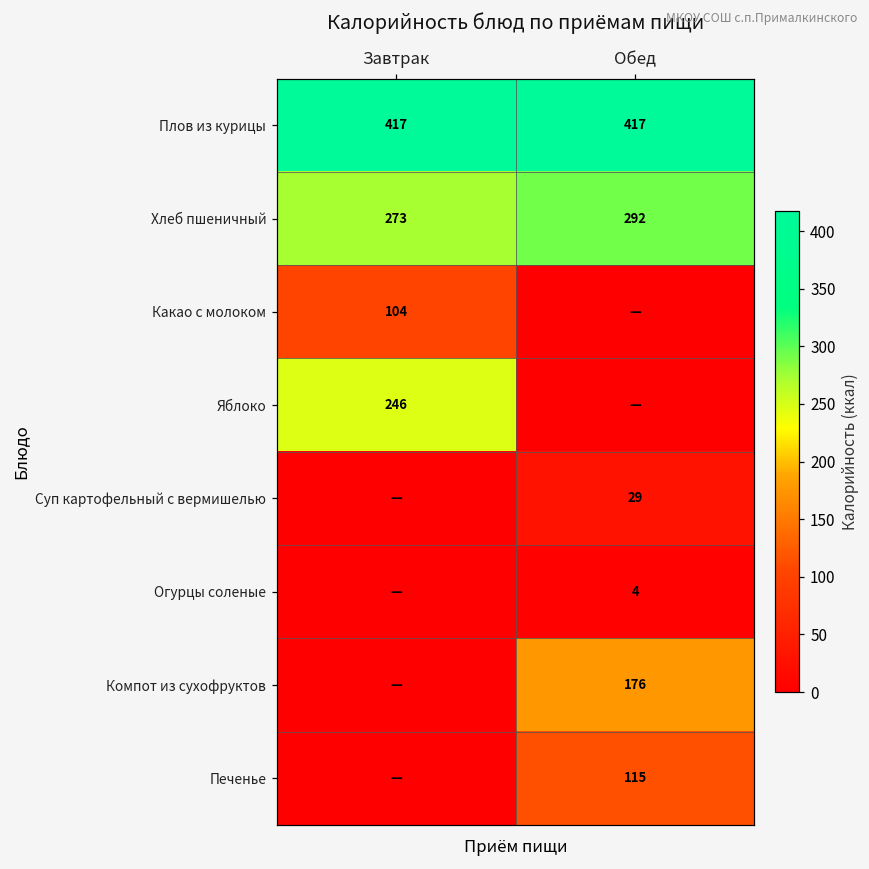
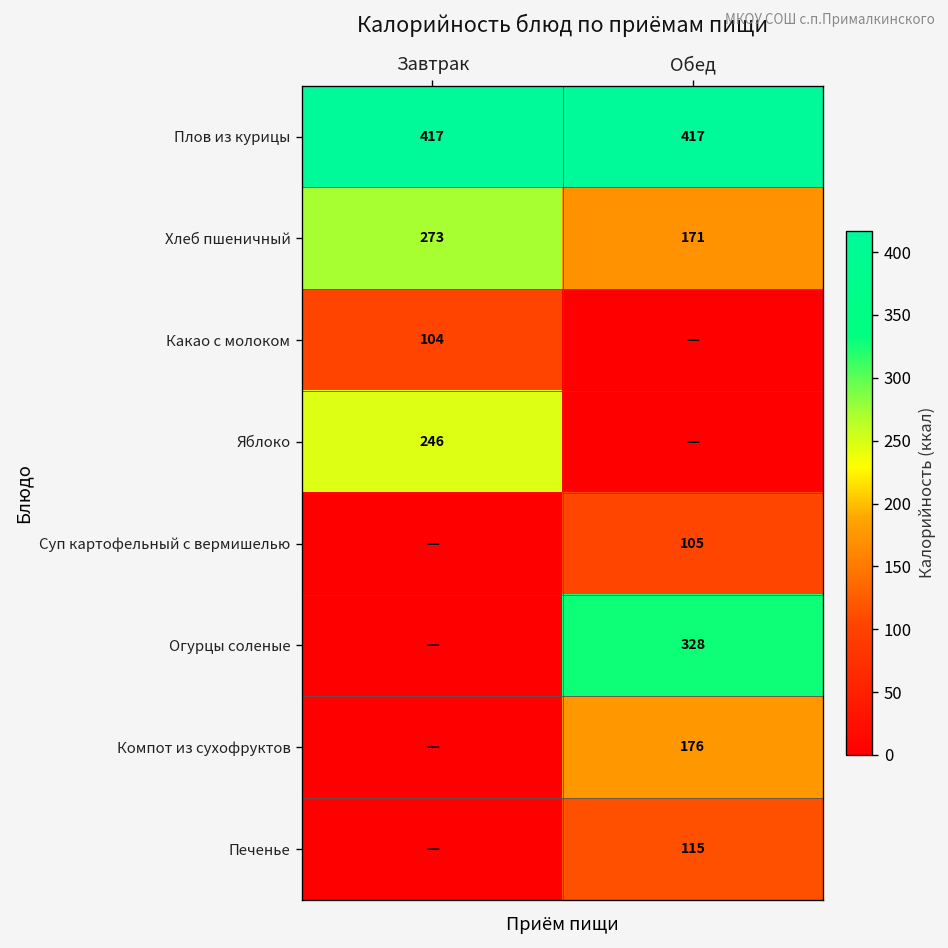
Хлеб пшеничный, Обед: 292 -> 171
Суп картофельный с вермишелью, Обед: 29 -> 105
Огурцы соленые, Обед: 4 -> 328
